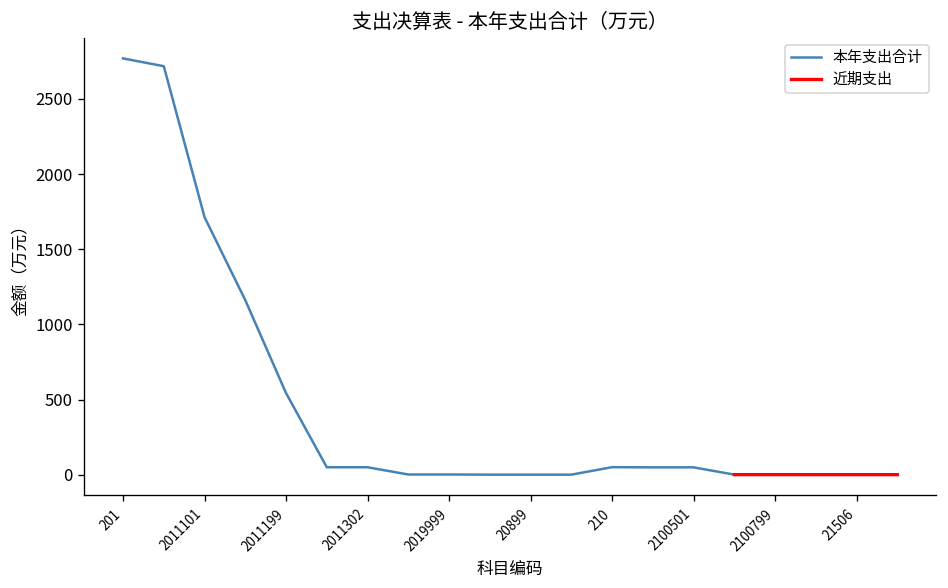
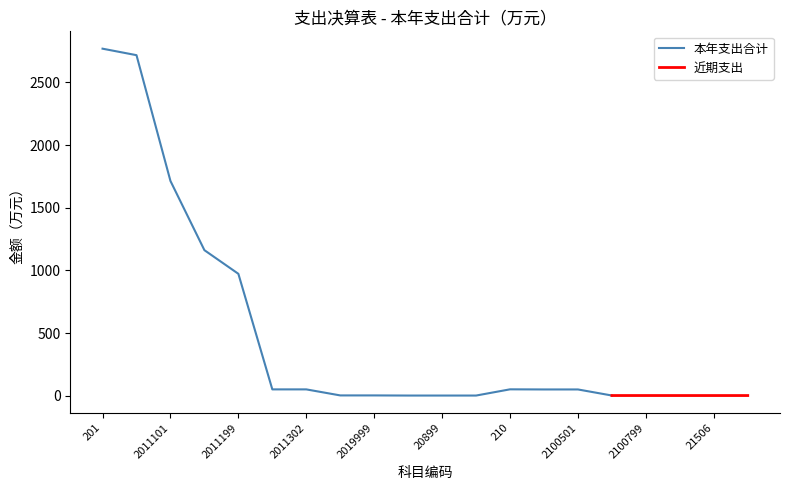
本年支出合计, 2011199: 540 -> 970
